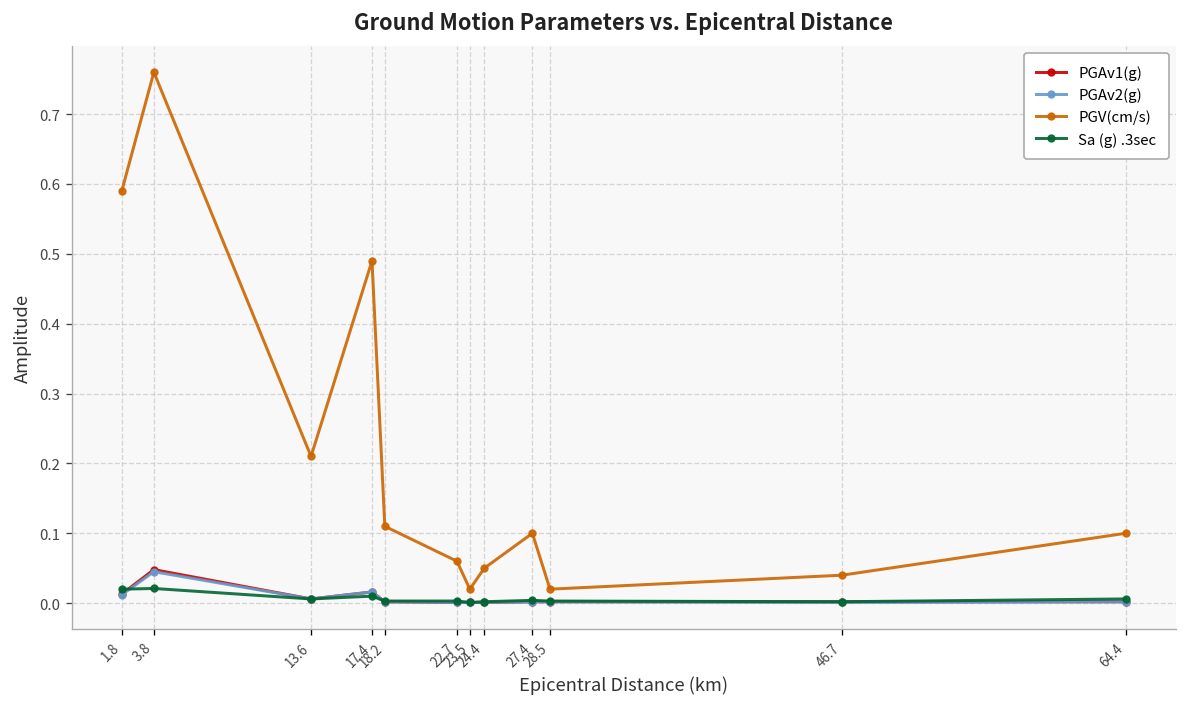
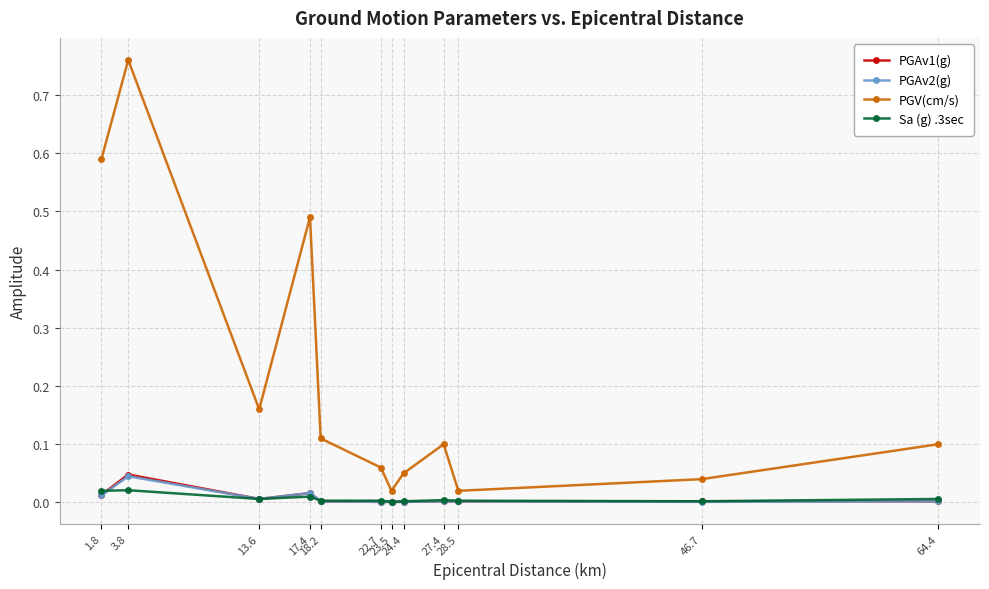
PGV(cm/s), 13.6: 0.21 -> 0.16
